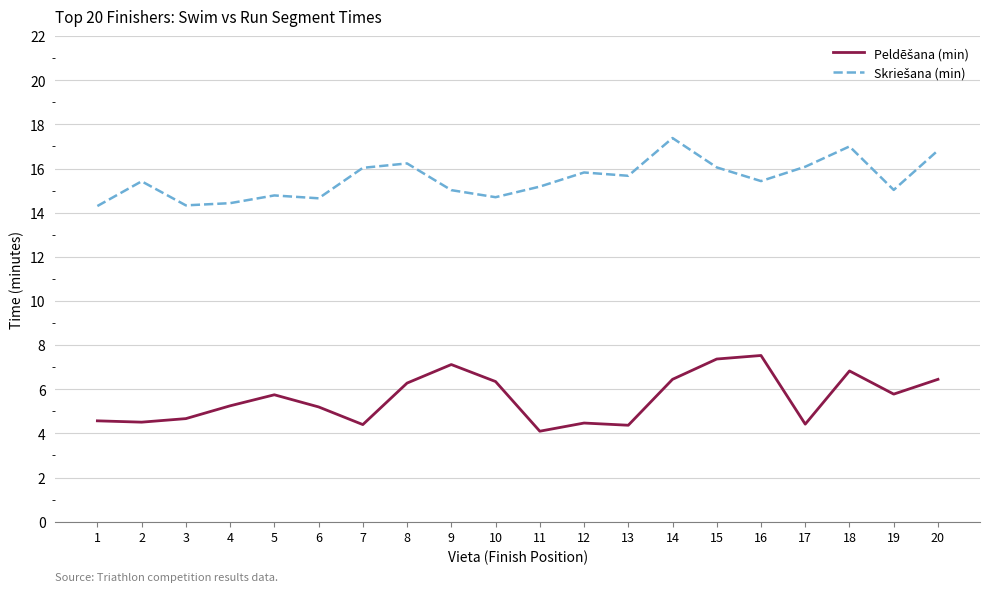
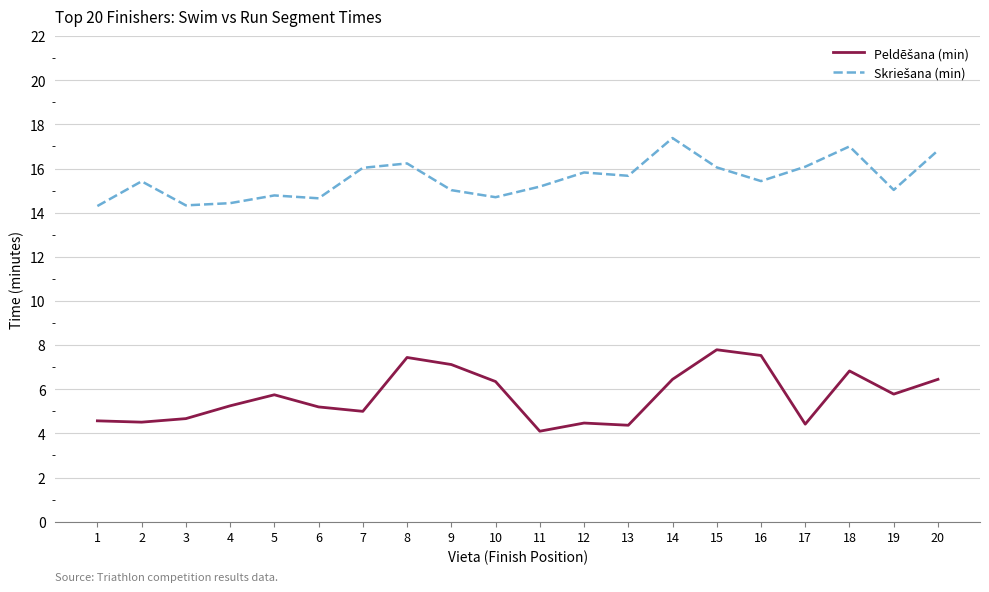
Peldēšana (min), 7: 4.4 -> 5.0
Peldēšana (min), 8: 6.3 -> 7.4
Peldēšana (min), 15: 7.4 -> 7.8
